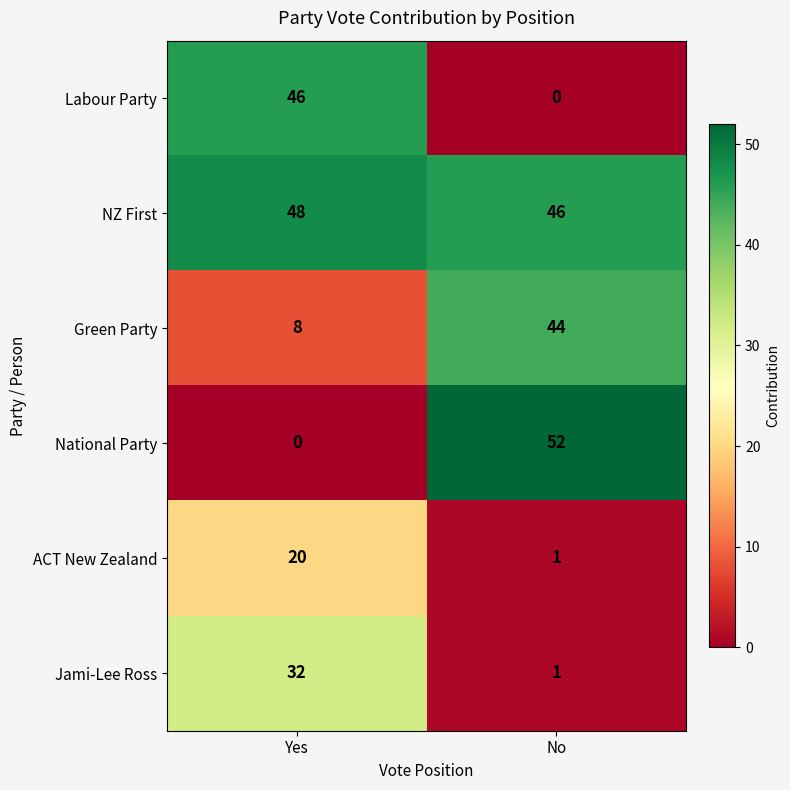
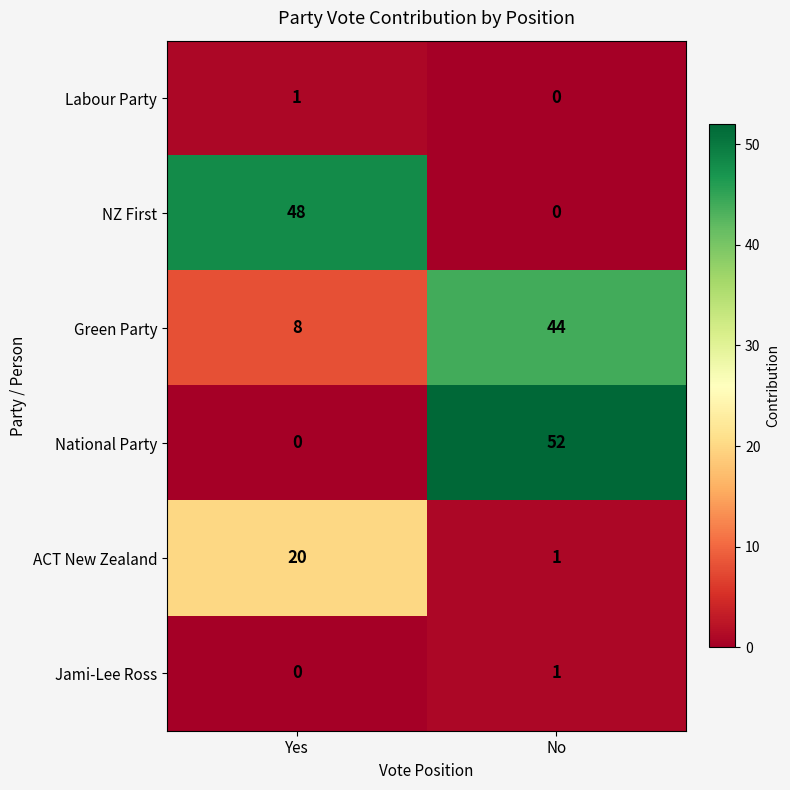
Labour Party, Yes: 46 -> 1
NZ First, No: 46 -> 0
Jami-Lee Ross, Yes: 32 -> 0
